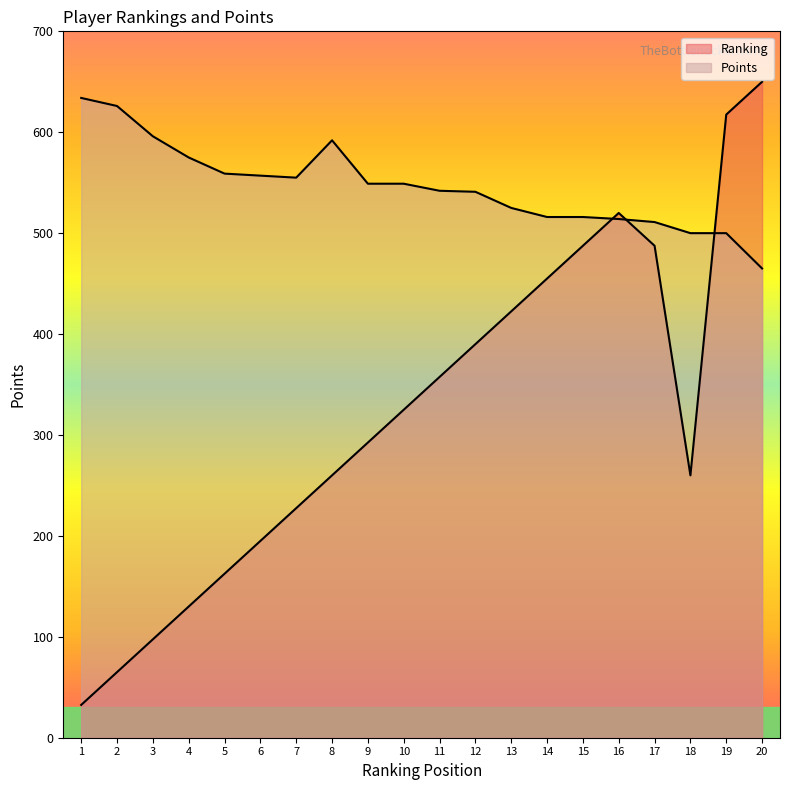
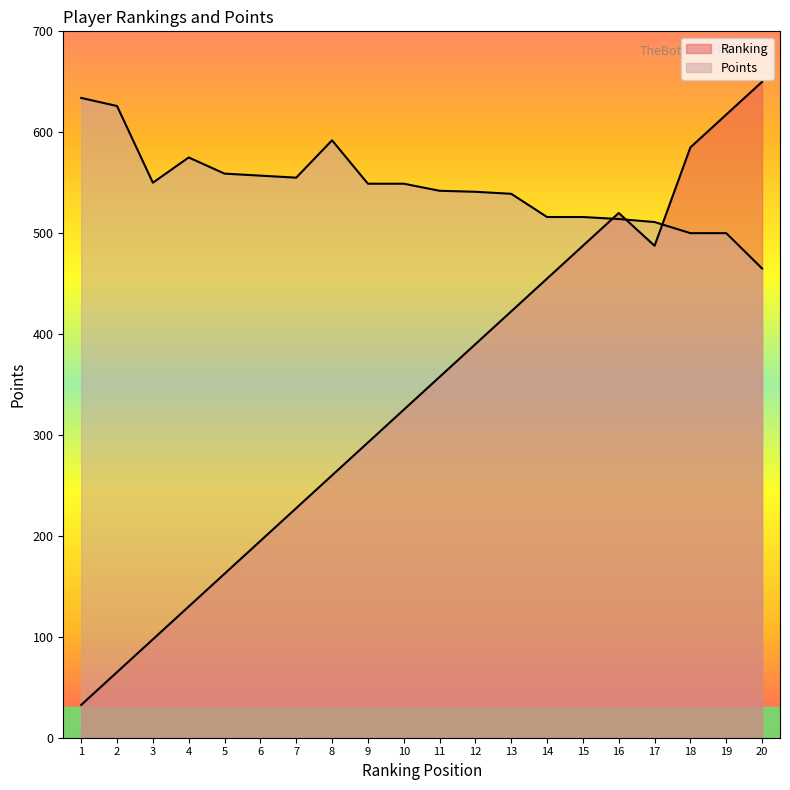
Points, 3: 596 -> 550
Points, 13: 525 -> 539
Ranking, 18: 260 -> 585
